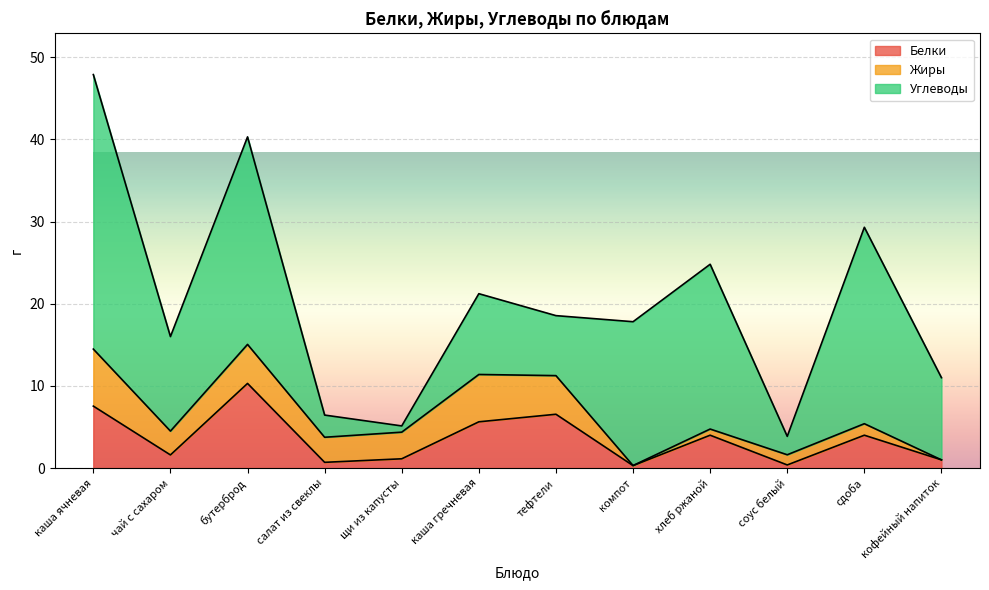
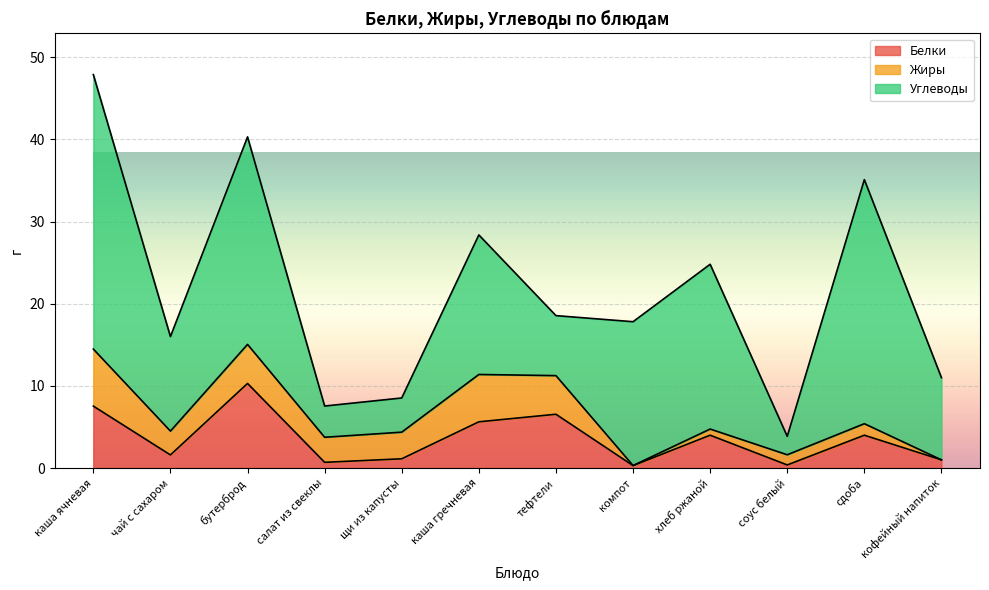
Углеводы, салат из свеклы: 3 -> 4
Углеводы, щи из капусты: 1 -> 4
Углеводы, каша гречневая: 10 -> 17
Углеводы, сдоба: 24 -> 30
